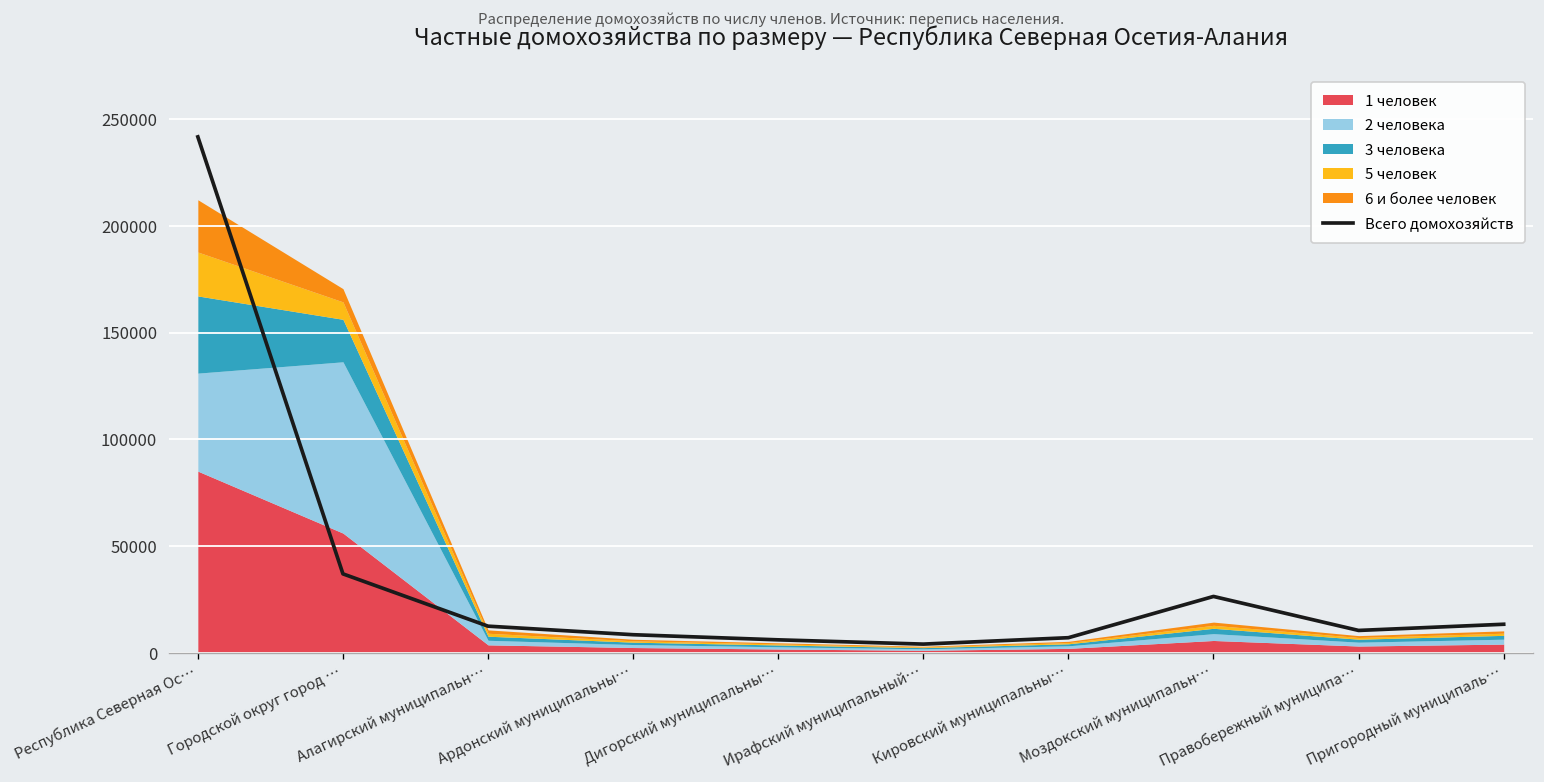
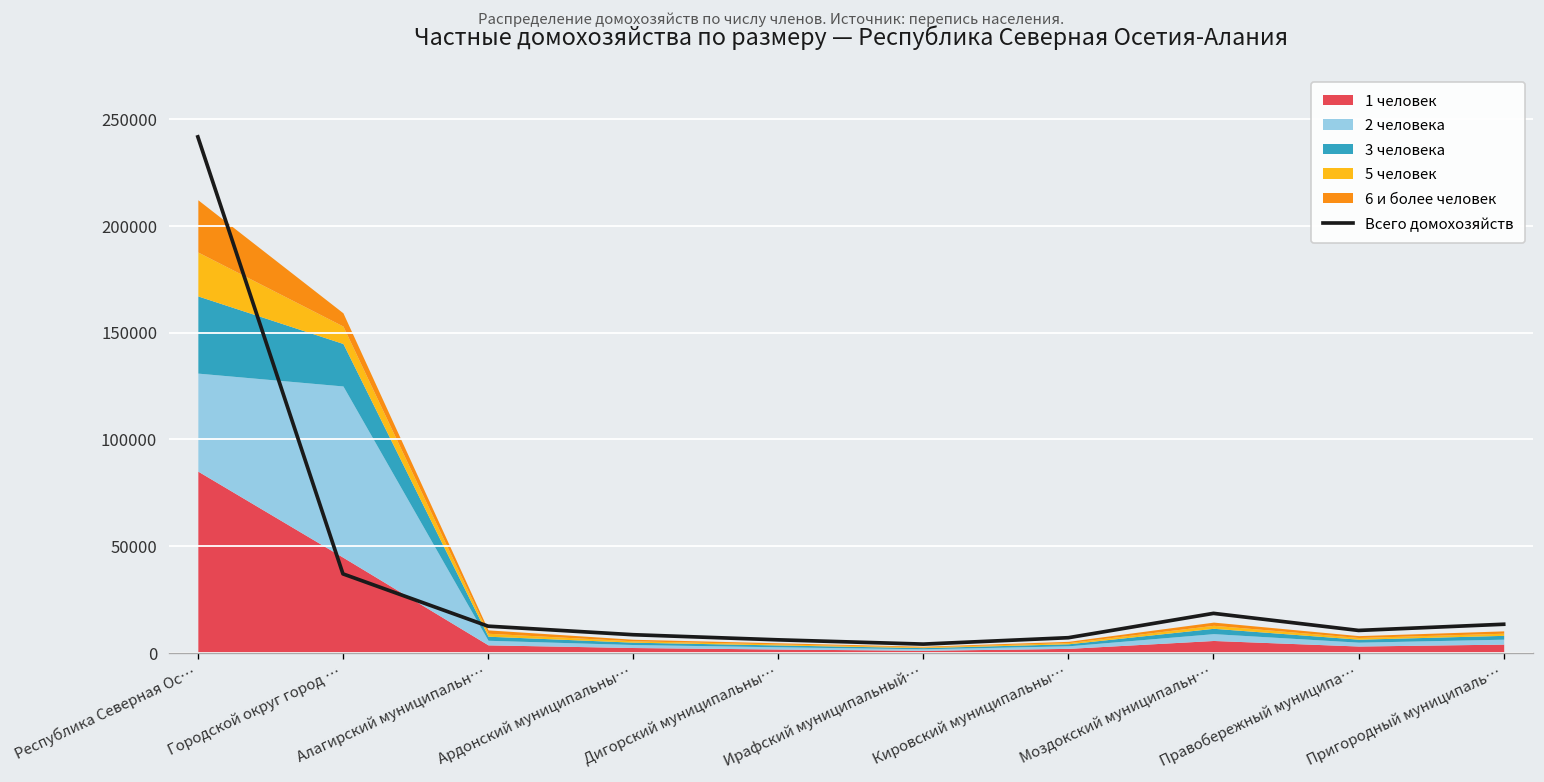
1 человек, Городской округ город …: 56000 -> 45000
Всего домохозяйств, Моздокский муниципальн…: 26000 -> 19000
